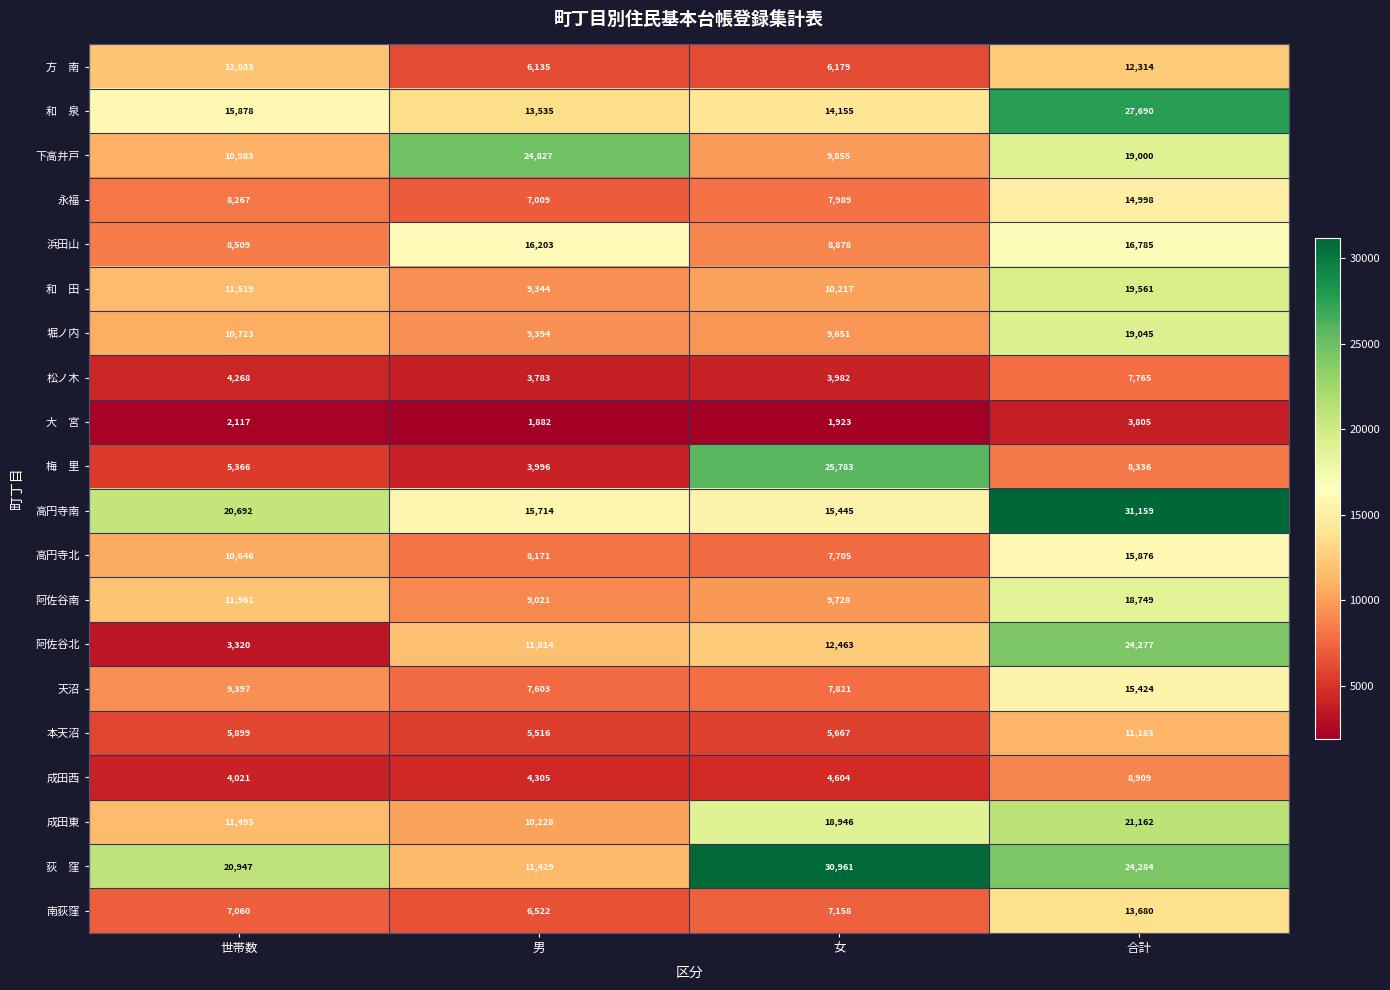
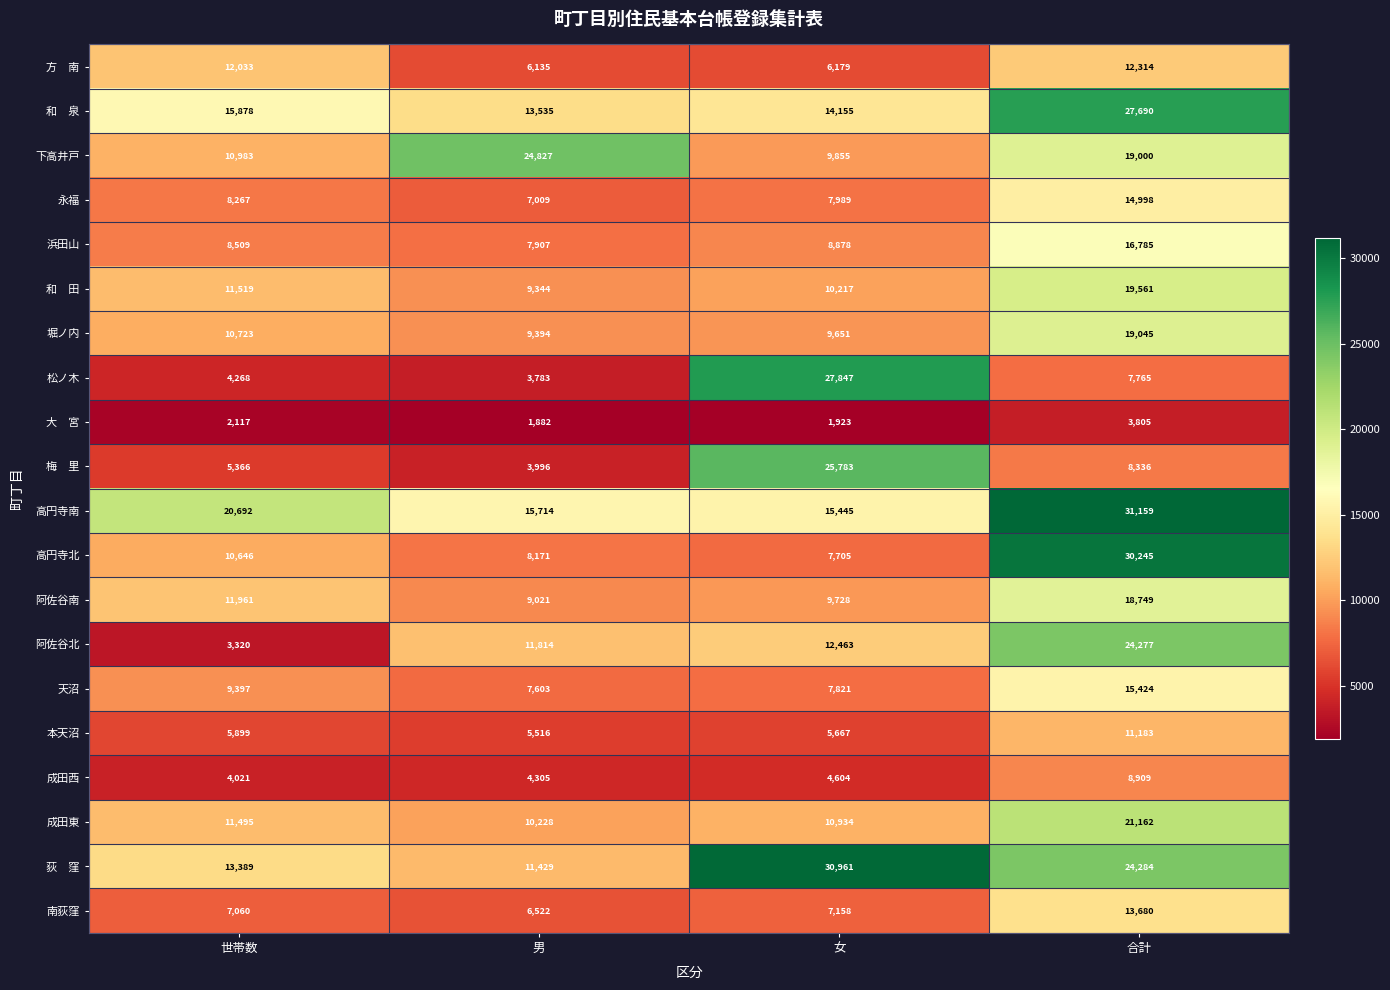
浜田山, 男: 16,203 -> 7,907
松ノ木, 女: 3,982 -> 27,847
高円寺北, 合計: 15,876 -> 30,245
成田東, 女: 18,946 -> 10,934
荻 窪, 世帯数: 20,947 -> 13,389
